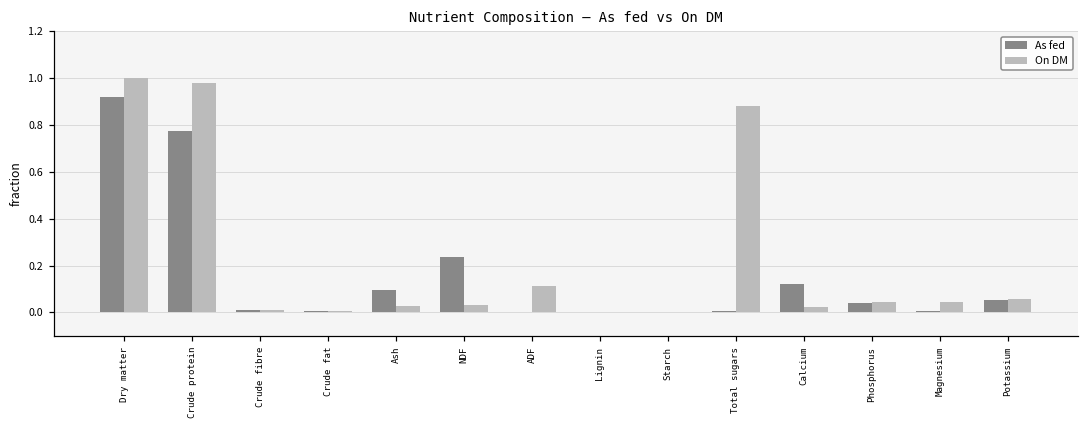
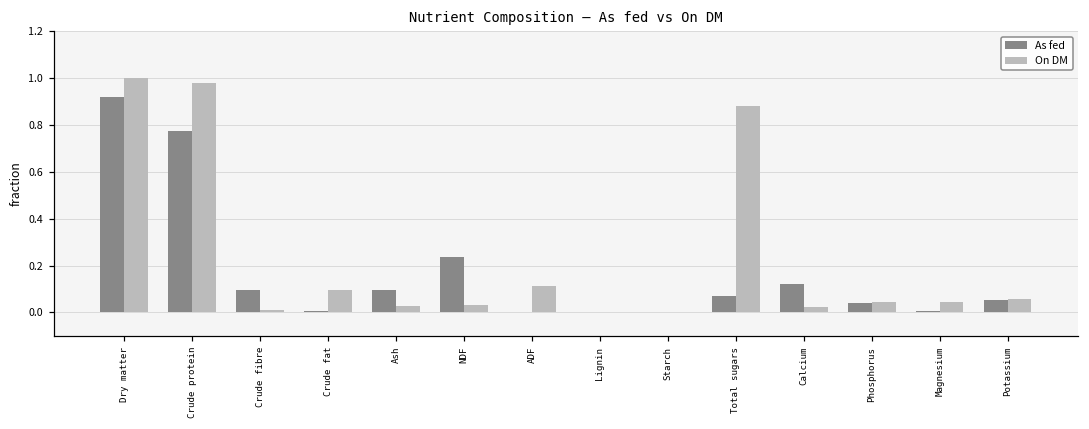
As fed, Crude fibre: 0.01 -> 0.10
On DM, Crude fat: 0.01 -> 0.10
As fed, Total sugars: 0.00 -> 0.07
